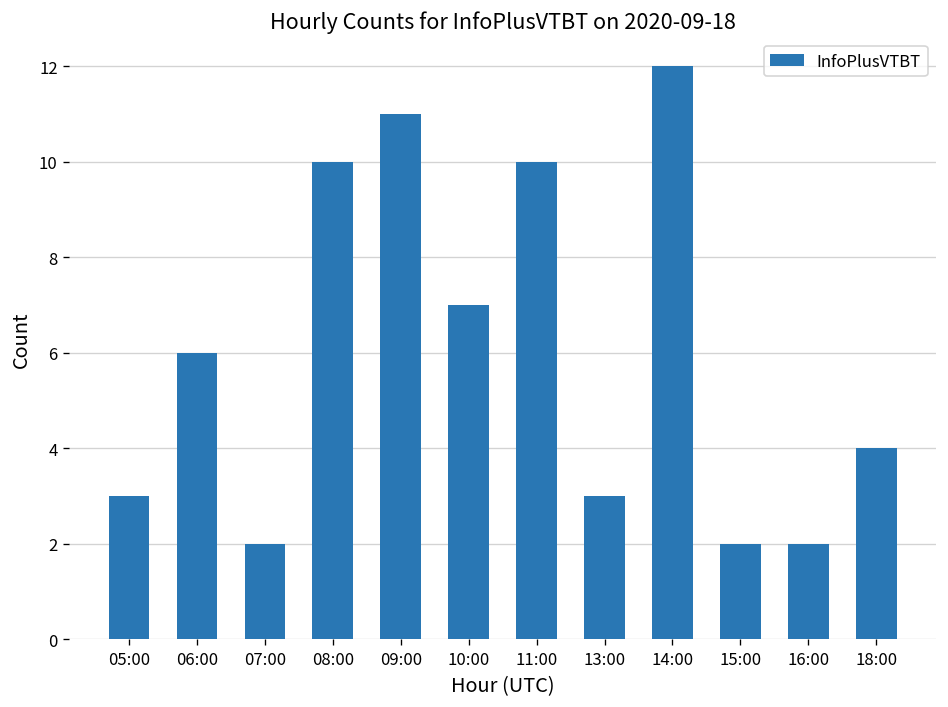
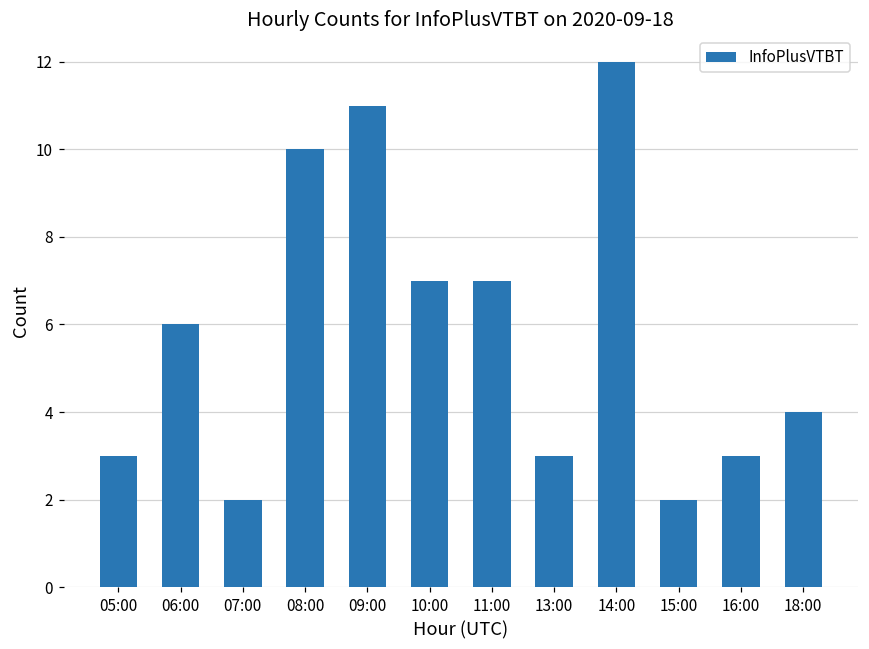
11:00: 10 -> 7
16:00: 2 -> 3
